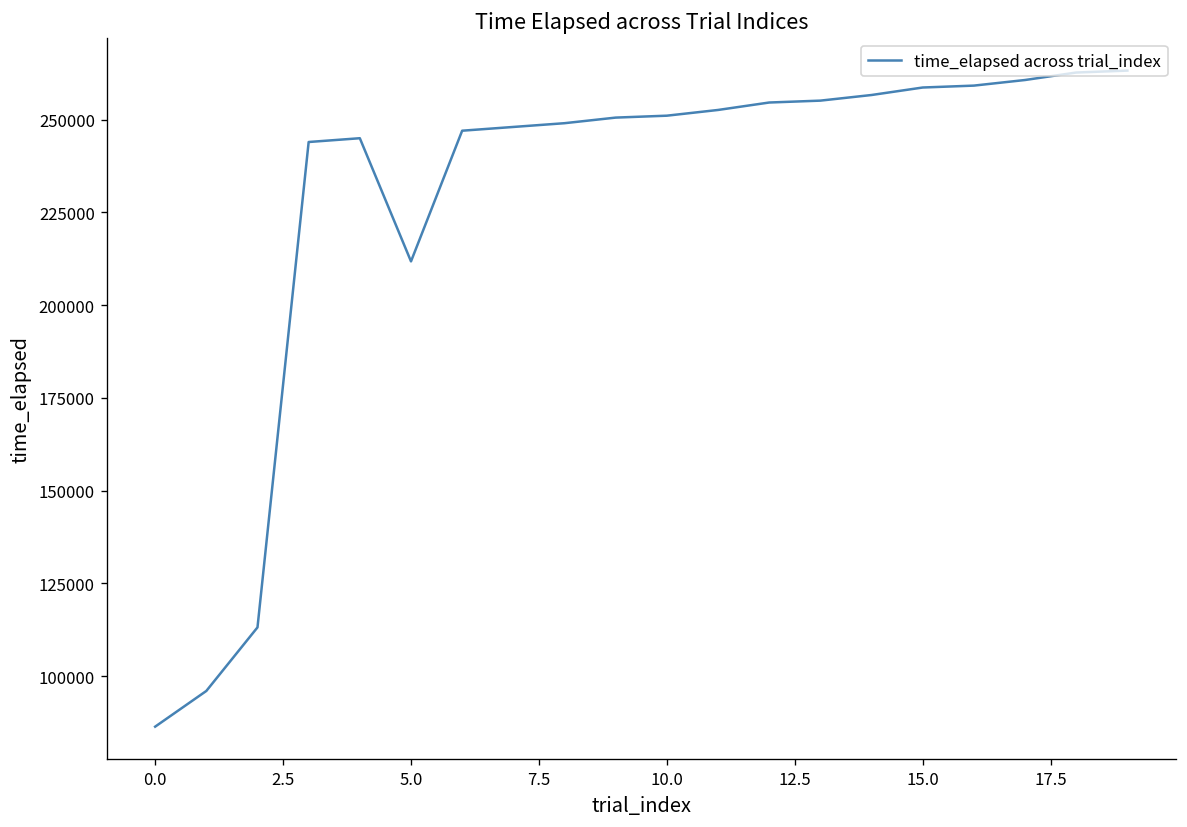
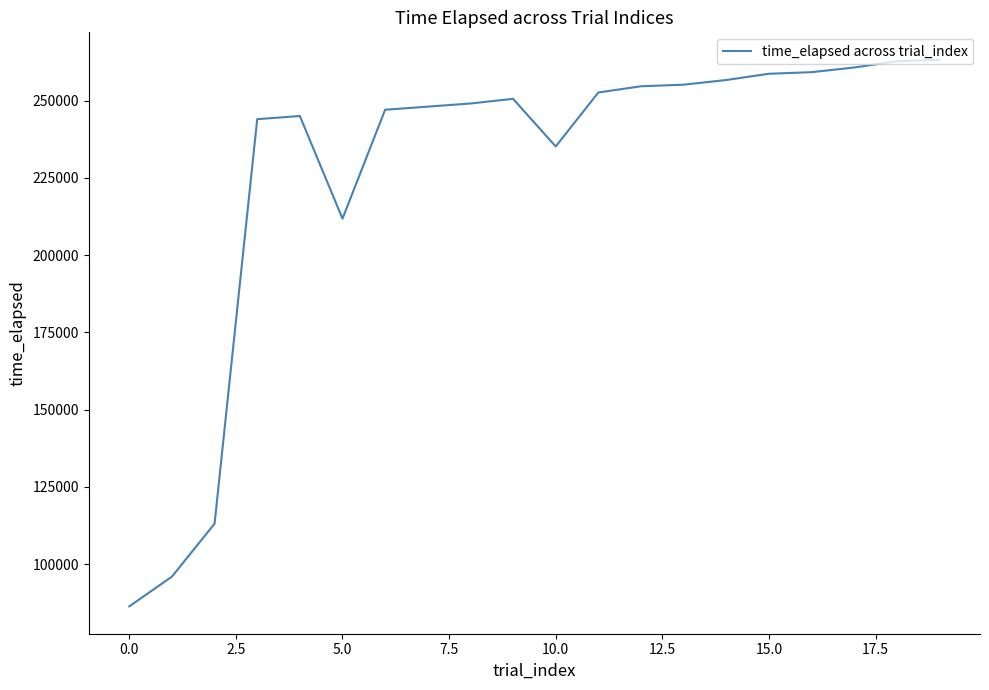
10.0: 251000 -> 235000
